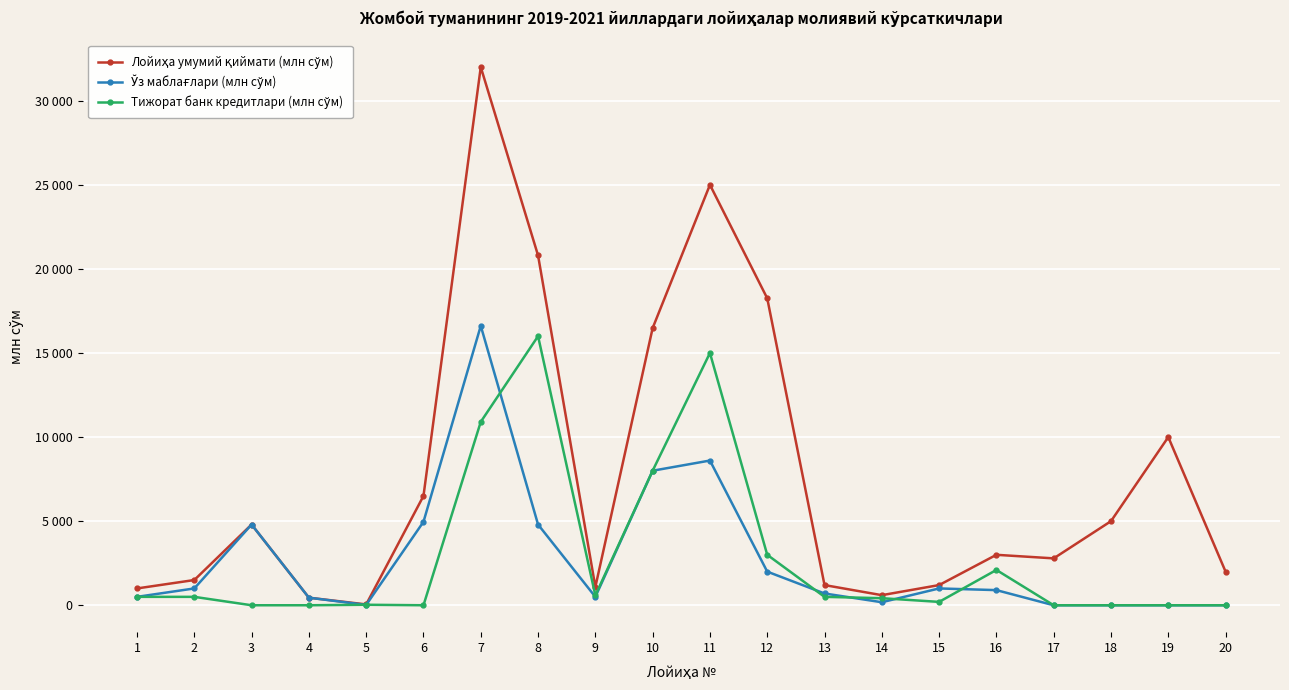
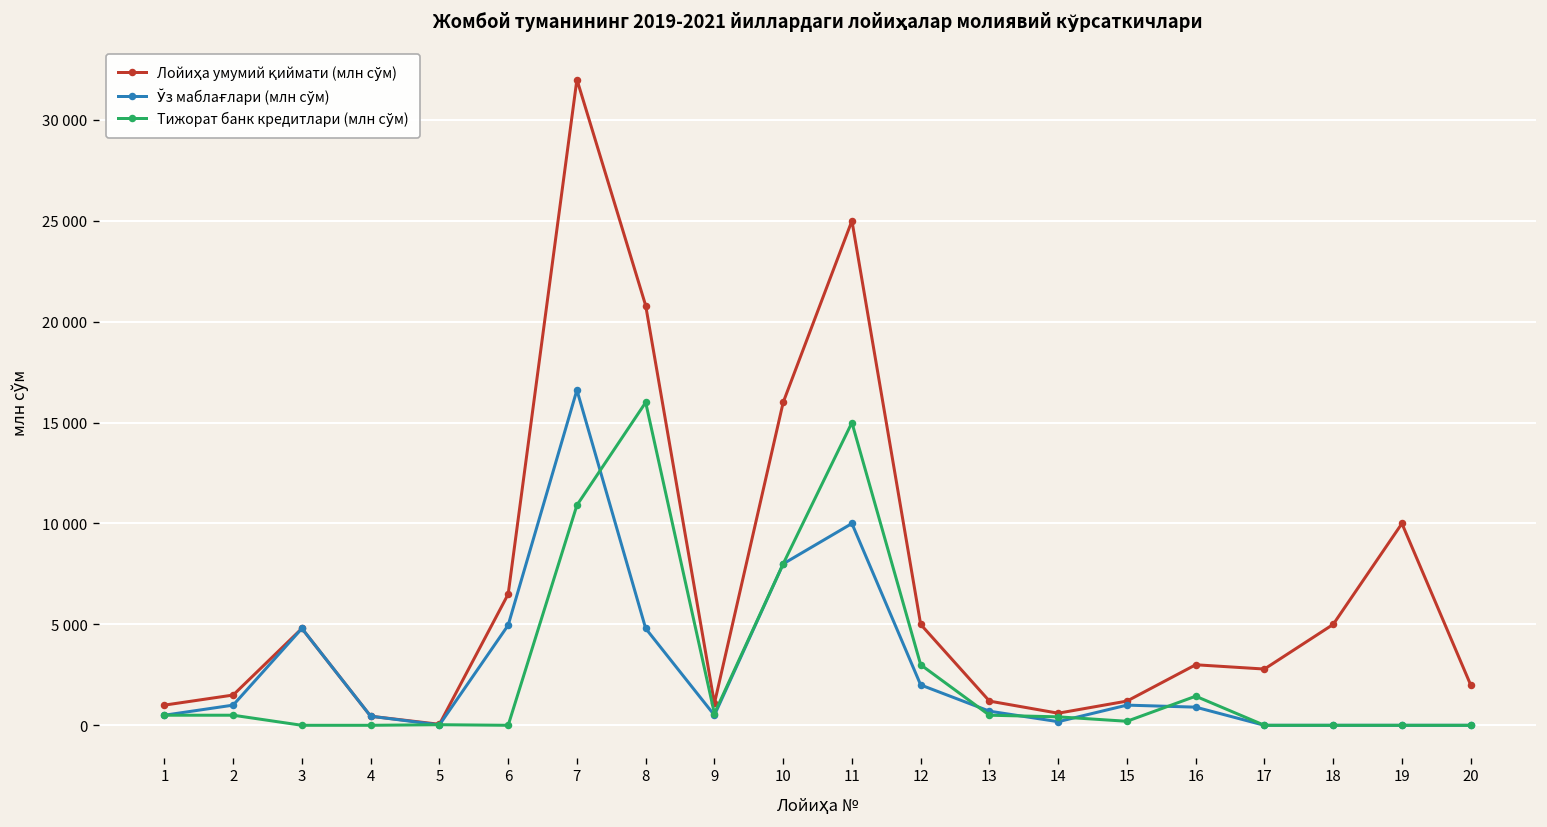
Лойиҳа умумий қиймати (млн сўм), 10: 16500 -> 16000
Ўз маблағлари (млн сўм), 11: 8600 -> 10000
Лойиҳа умумий қиймати (млн сўм), 12: 18300 -> 5000
Тижорат банк кредитлари (млн сўм), 16: 2100 -> 1400
